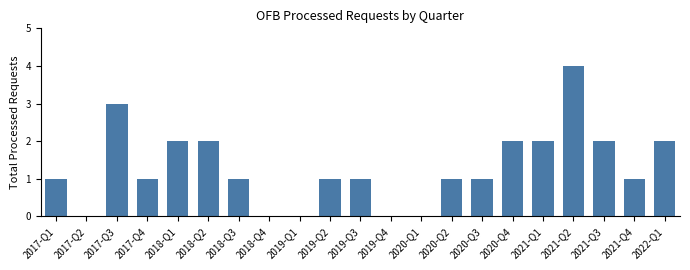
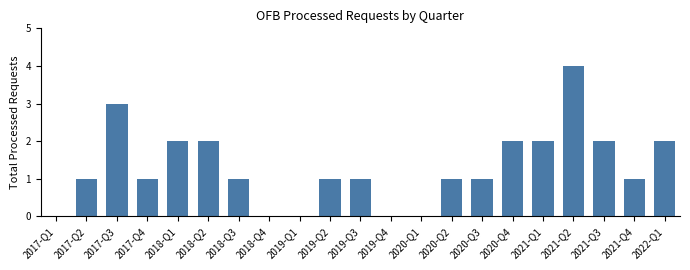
2017-Q1: 1 -> 0
2017-Q2: 0 -> 1
